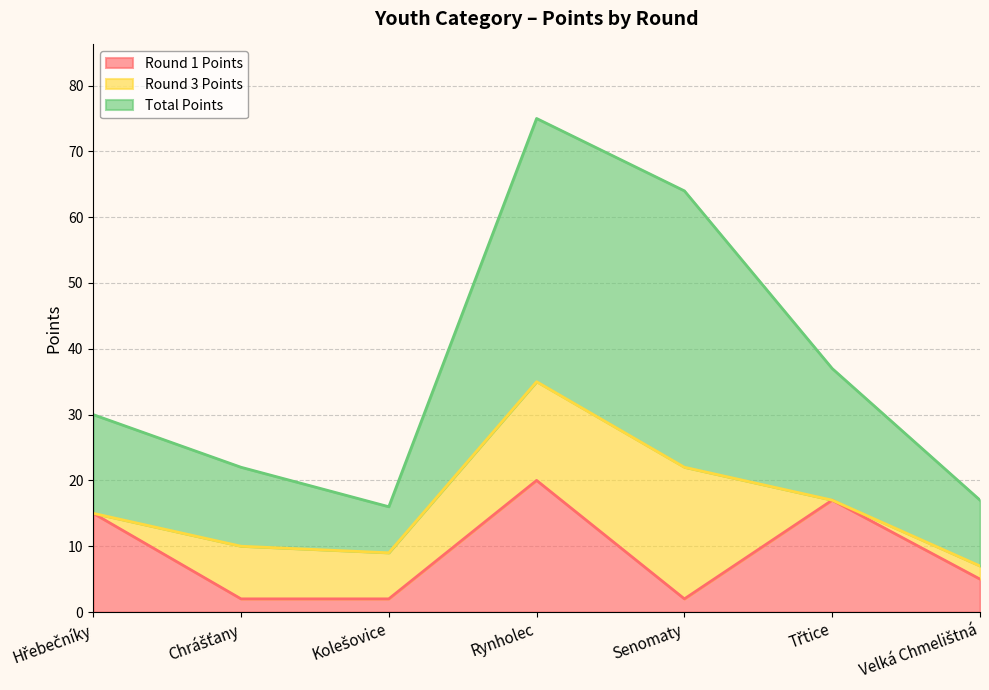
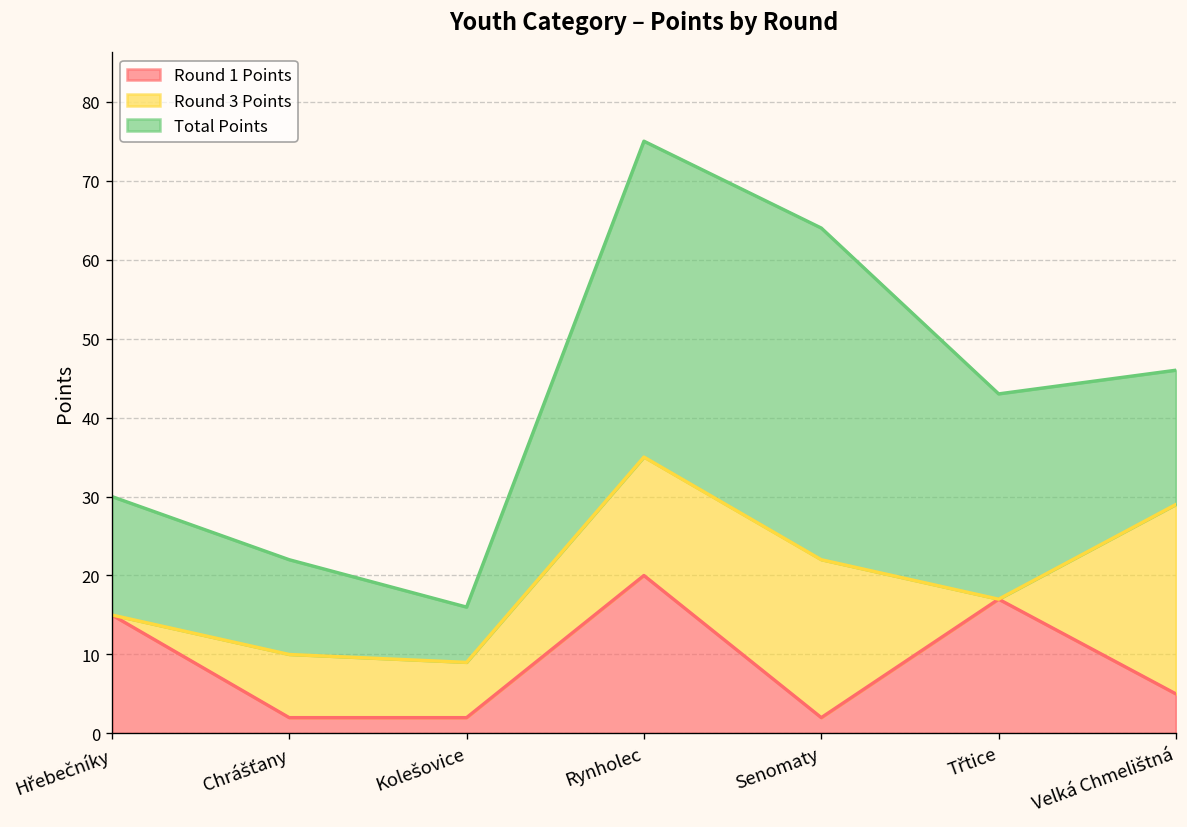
Total Points, Třtice: 20 -> 26
Round 3 Points, Velká Chmelištná: 2 -> 24
Total Points, Velká Chmelištná: 10 -> 17
